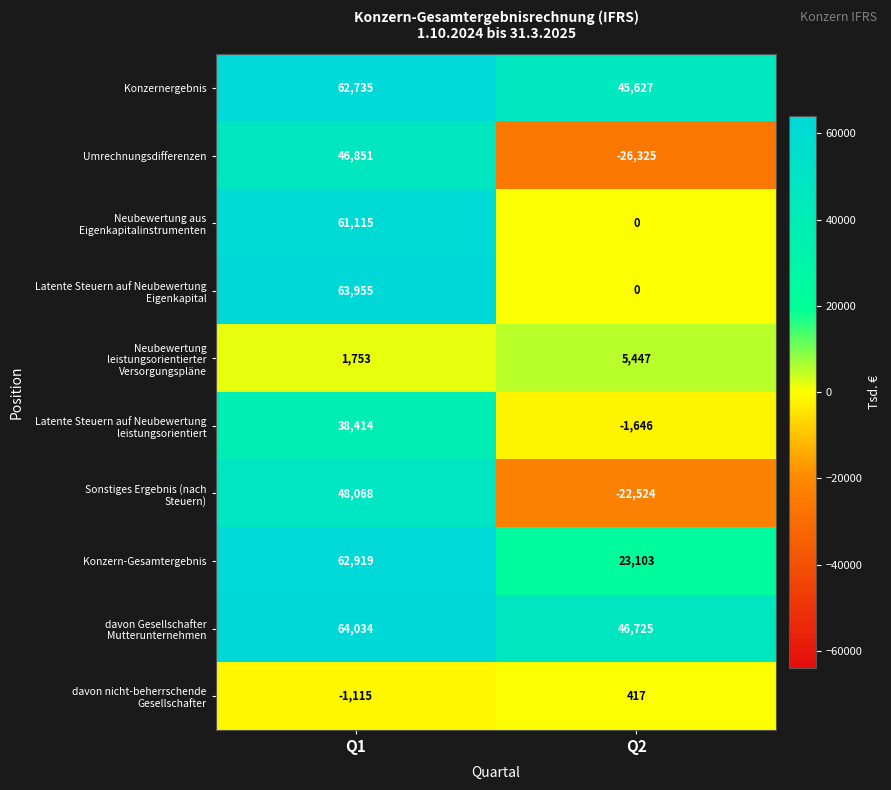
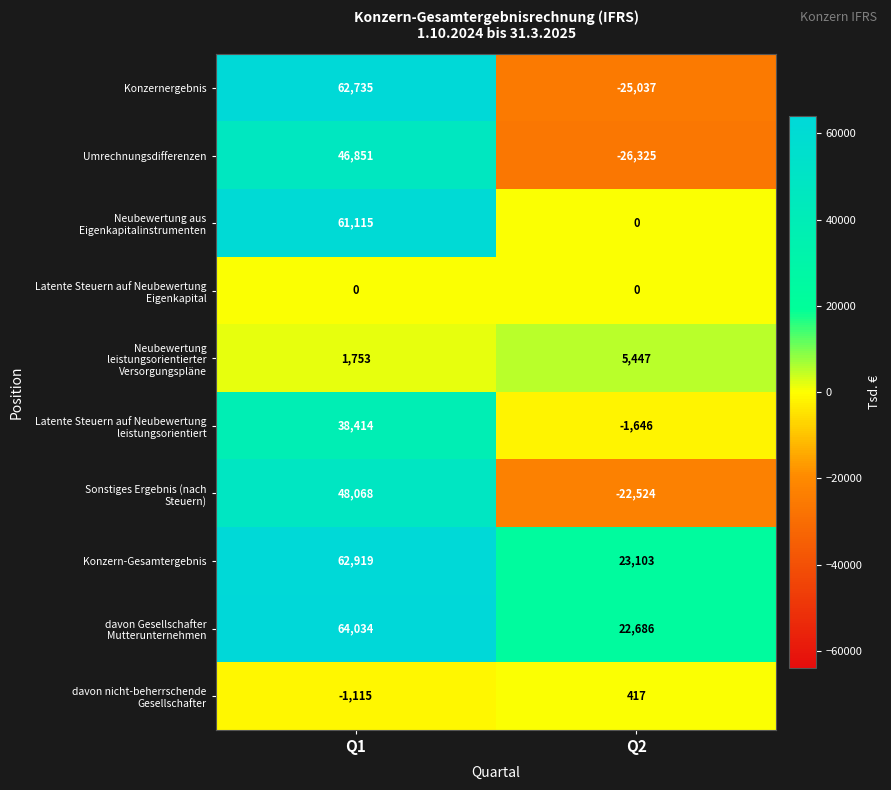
Konzernergebnis, Q2: 45,627 -> -25,037
Latente Steuern auf Neubewertung Eigenkapital, Q1: 63,955 -> 0
davon Gesellschafter Mutterunternehmen, Q2: 46,725 -> 22,686
